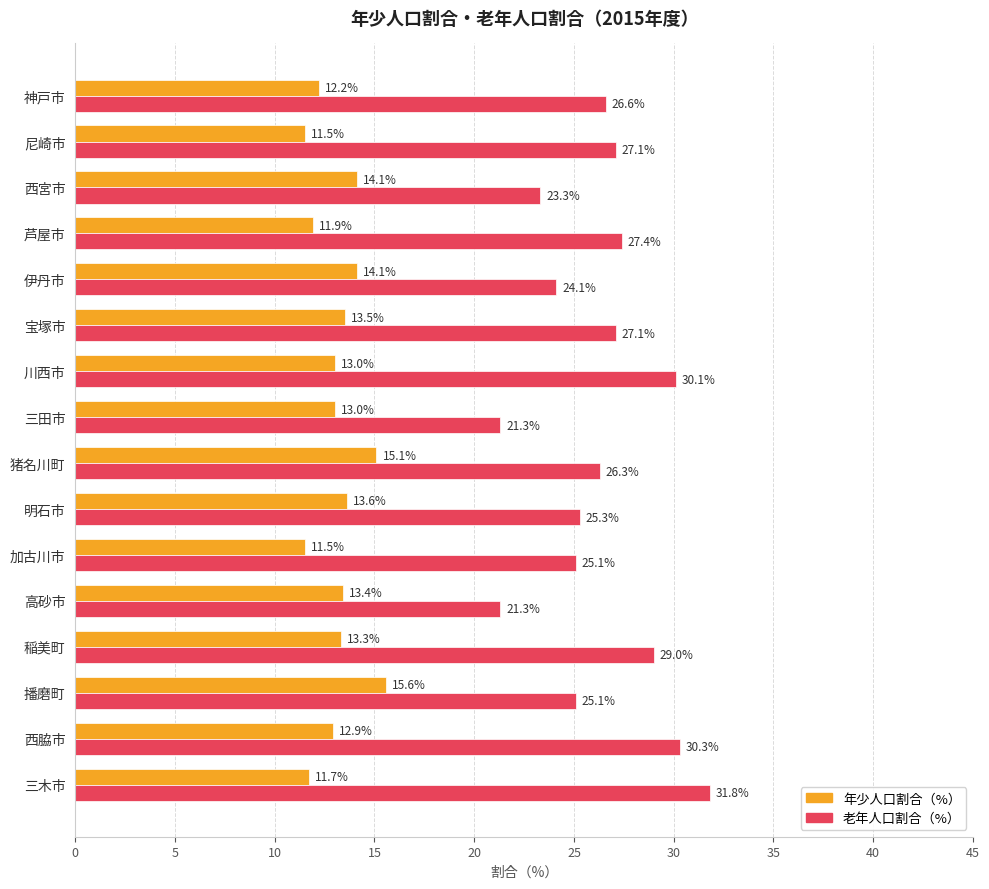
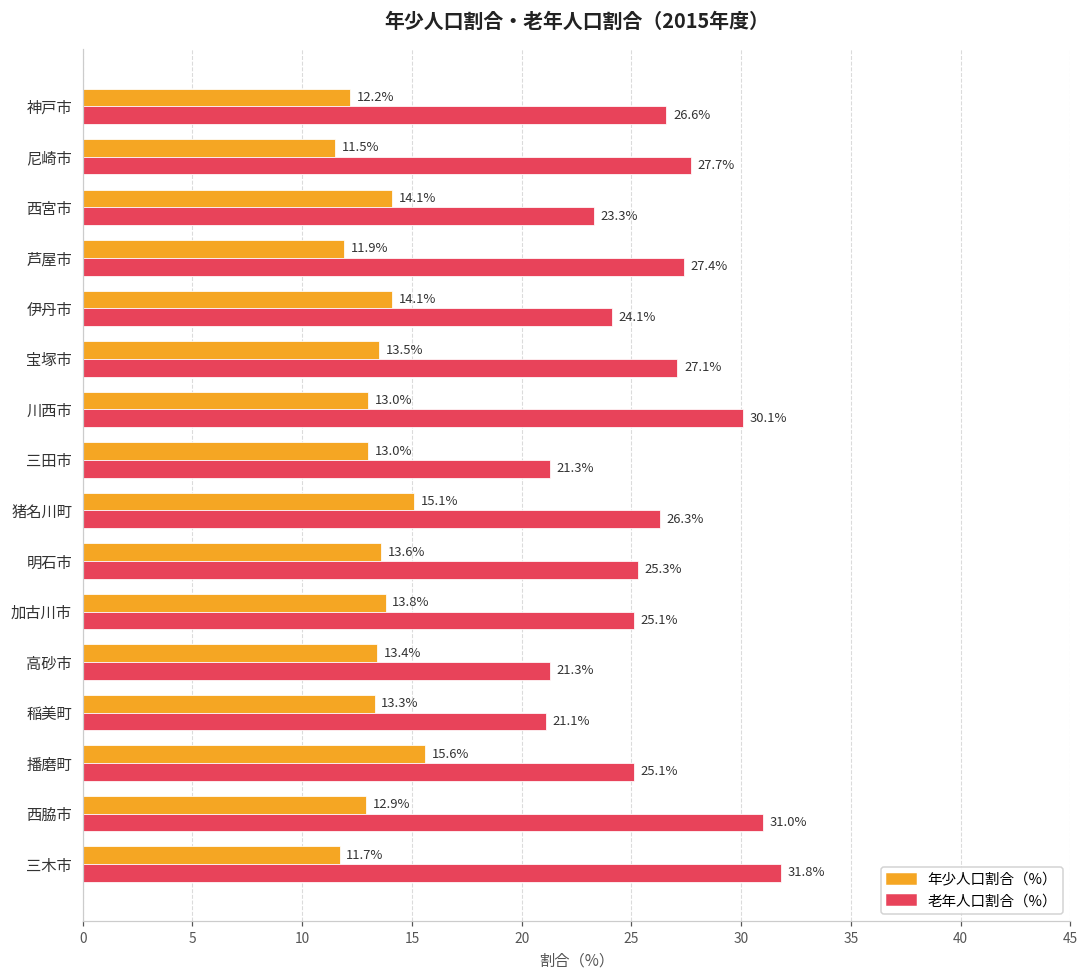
老年人口割合（%）, 尼崎市: 27.1% -> 27.7%
年少人口割合（%）, 加古川市: 11.5% -> 13.8%
老年人口割合（%）, 稲美町: 29.0% -> 21.1%
老年人口割合（%）, 西脇市: 30.3% -> 31.0%
